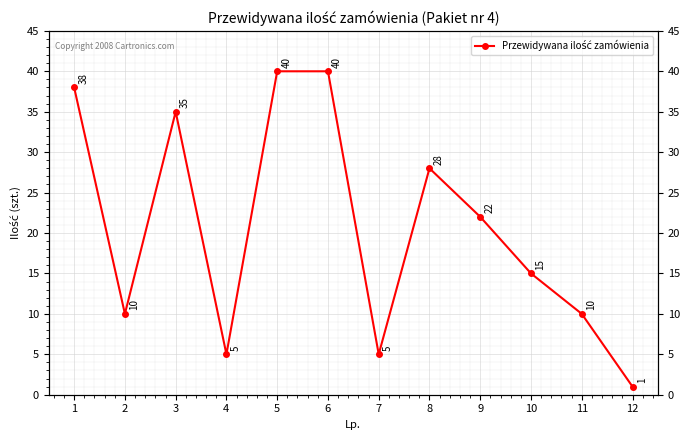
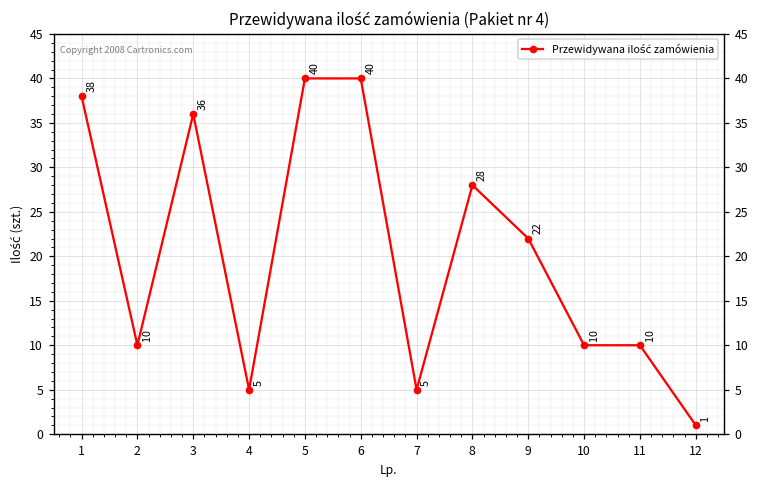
3: 35 -> 36
10: 15 -> 10
